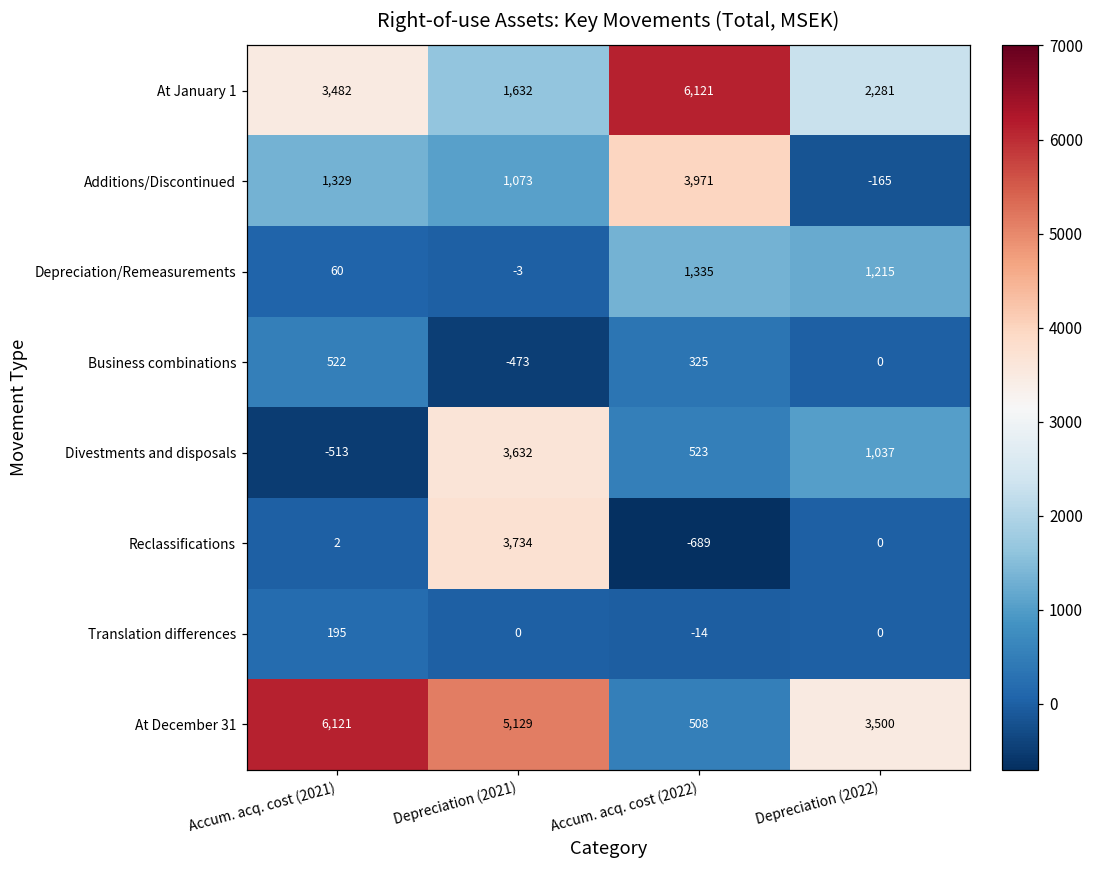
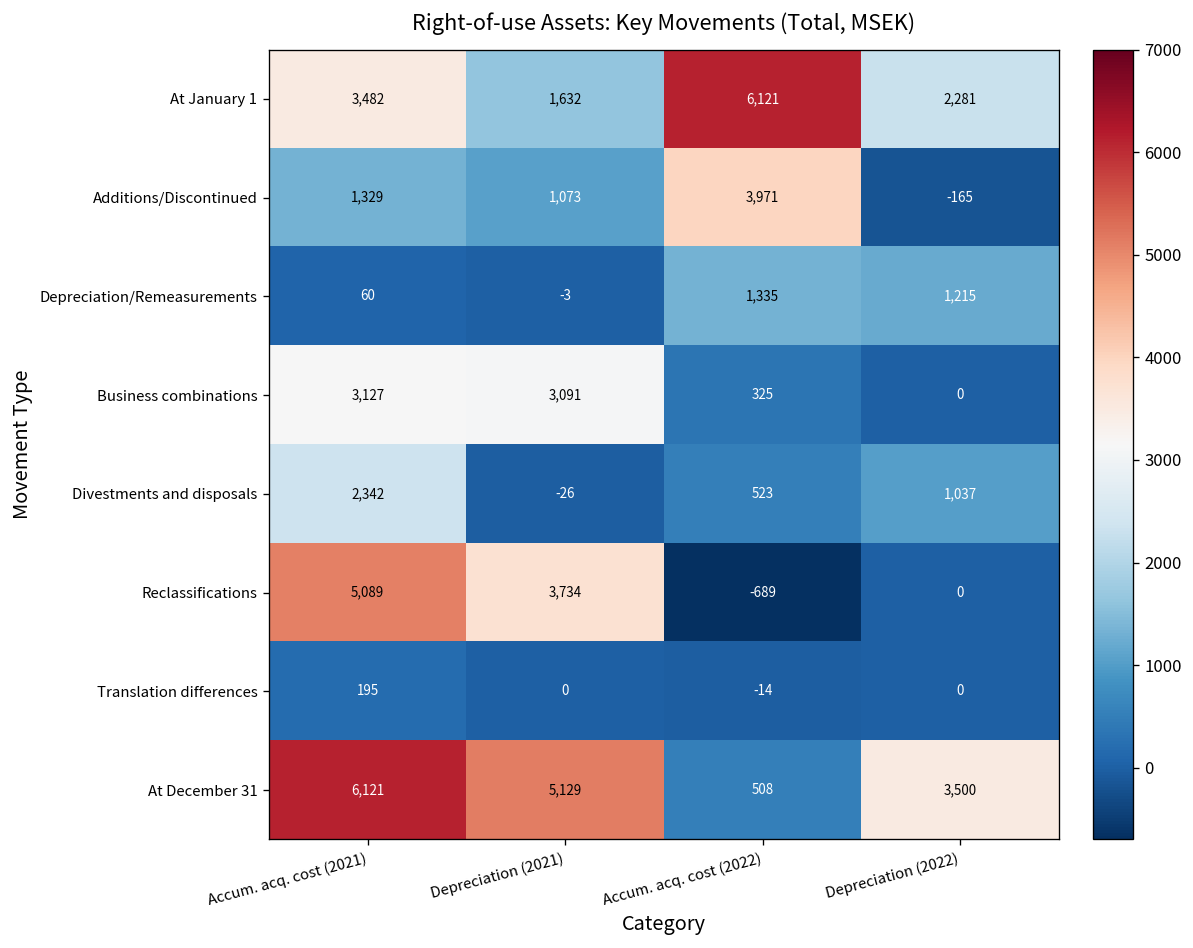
Business combinations, Accum. acq. cost (2021): 522 -> 3,127
Business combinations, Depreciation (2021): -473 -> 3,091
Divestments and disposals, Accum. acq. cost (2021): -513 -> 2,342
Divestments and disposals, Depreciation (2021): 3,632 -> -26
Reclassifications, Accum. acq. cost (2021): 2 -> 5,089
